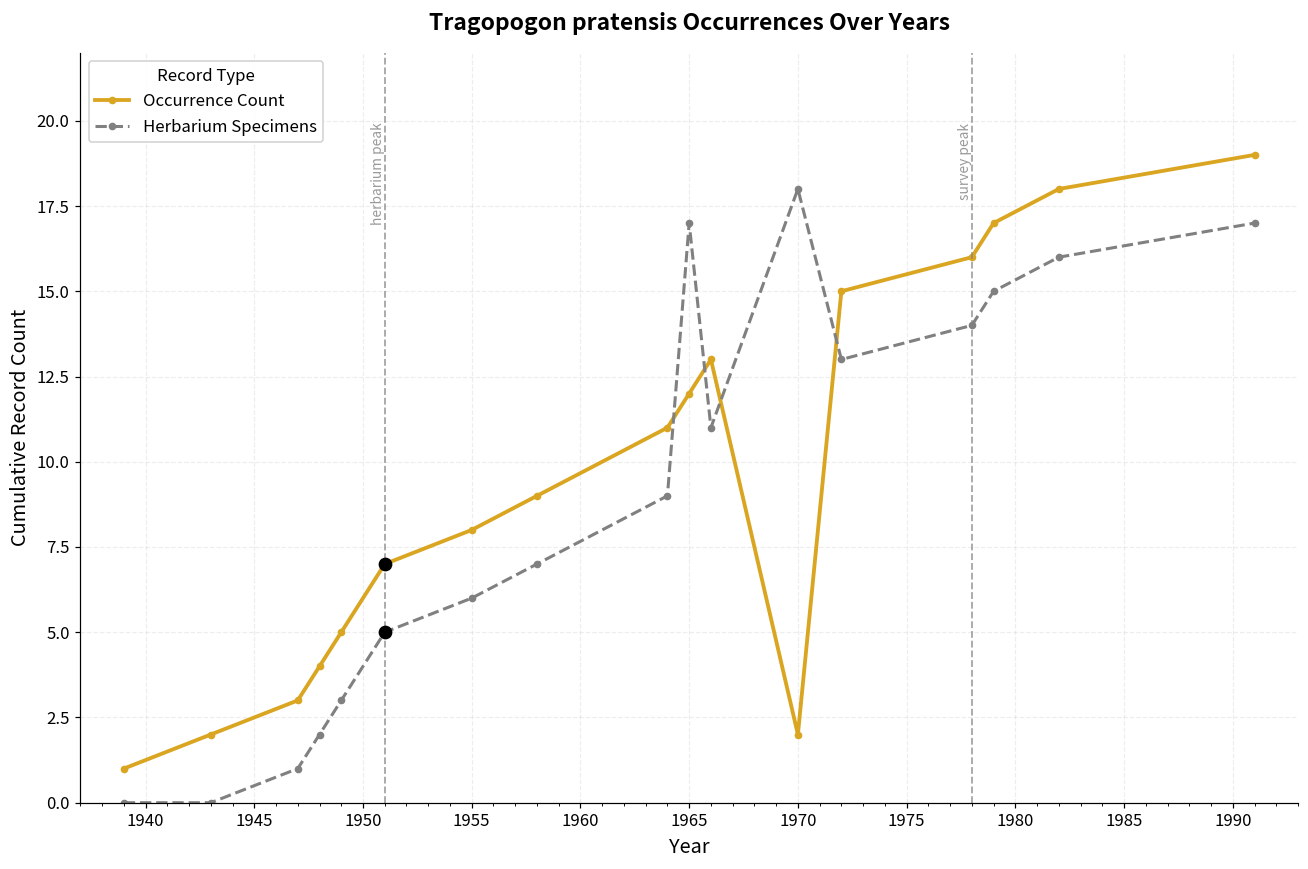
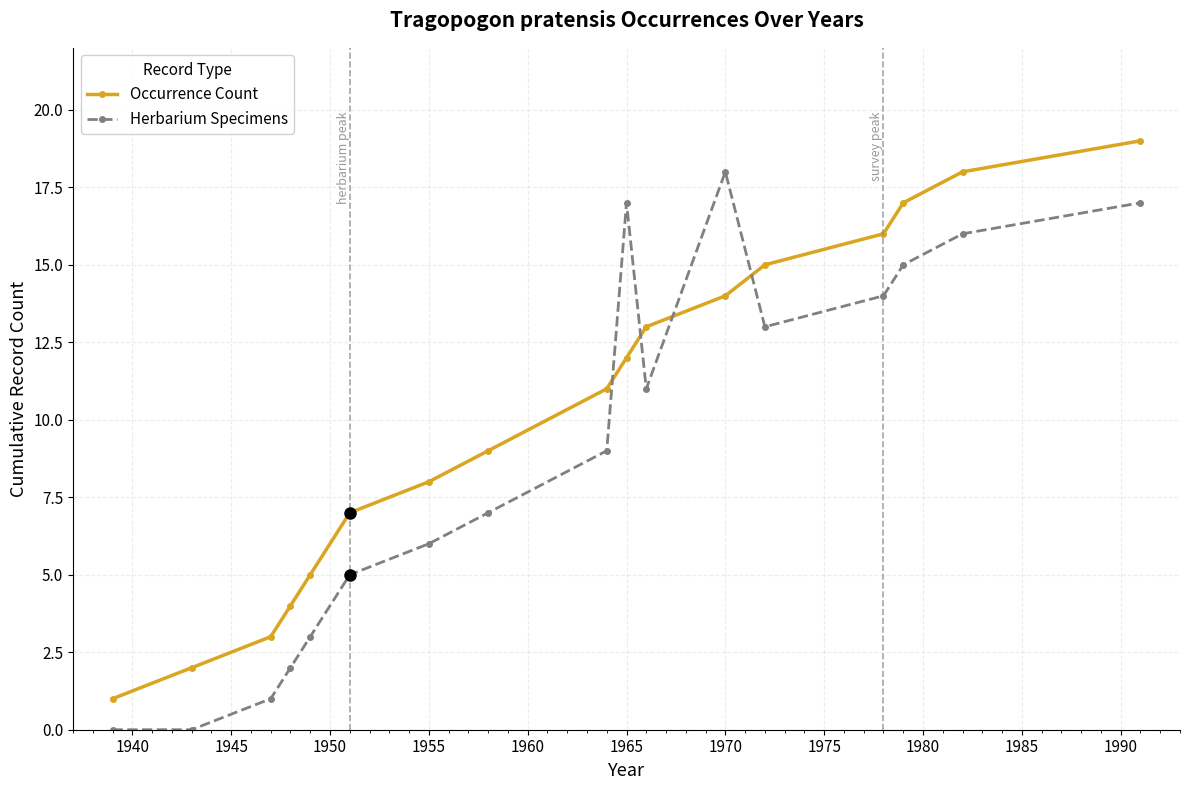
Occurrence Count, 1970: 2 -> 14
